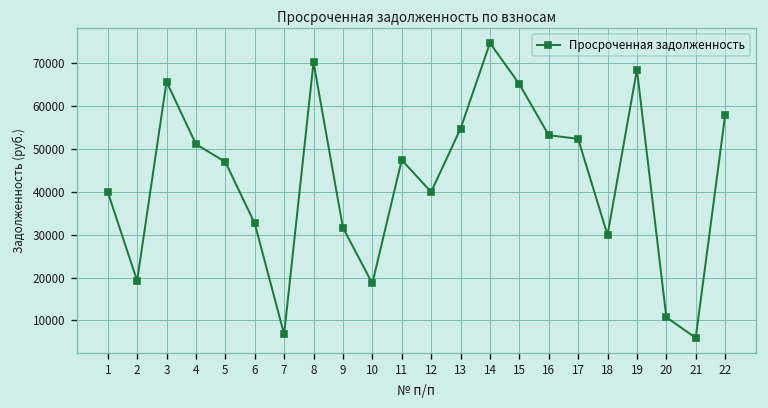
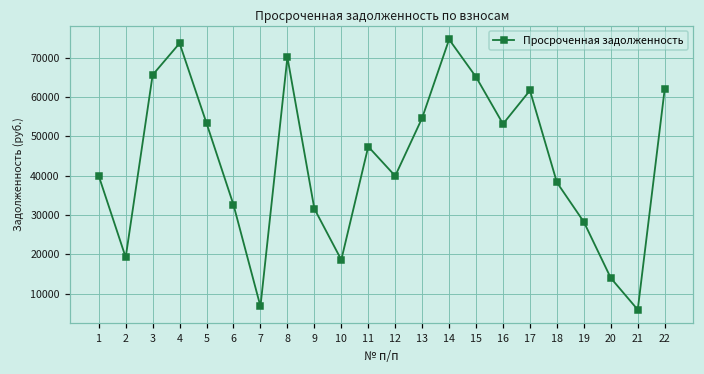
4: 51000 -> 74000
5: 47000 -> 53000
17: 52000 -> 62000
18: 30000 -> 38000
19: 68000 -> 28000
20: 11000 -> 14000
22: 58000 -> 62000
